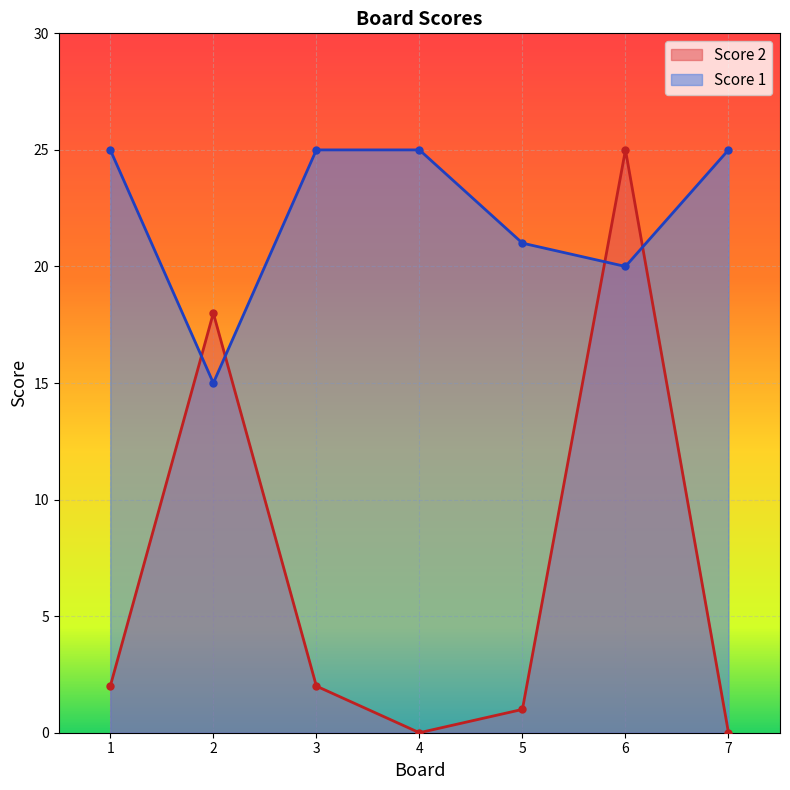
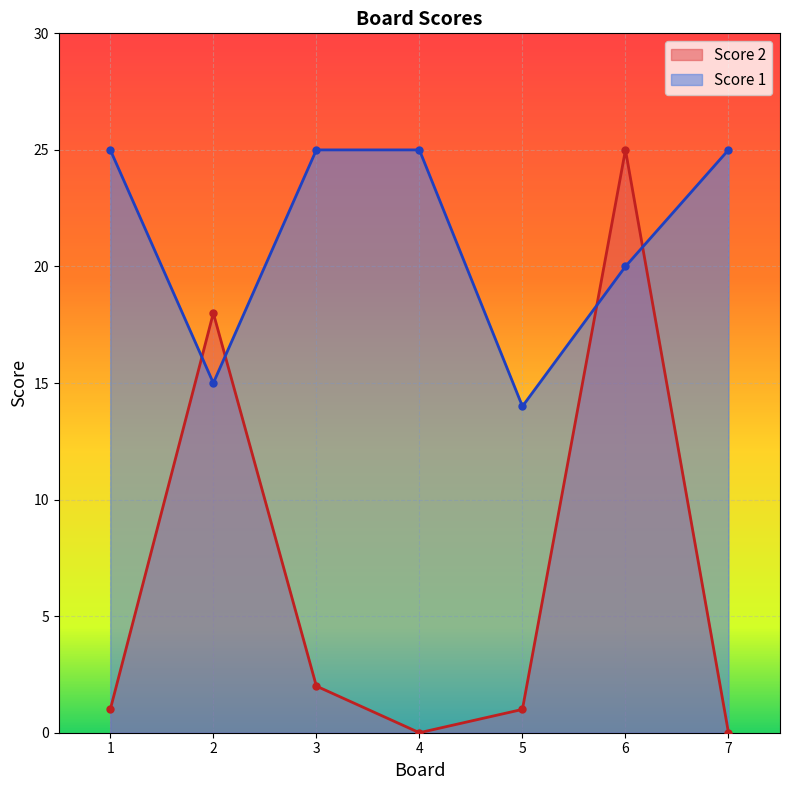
Score 2, 1: 2 -> 1
Score 1, 5: 21 -> 14
